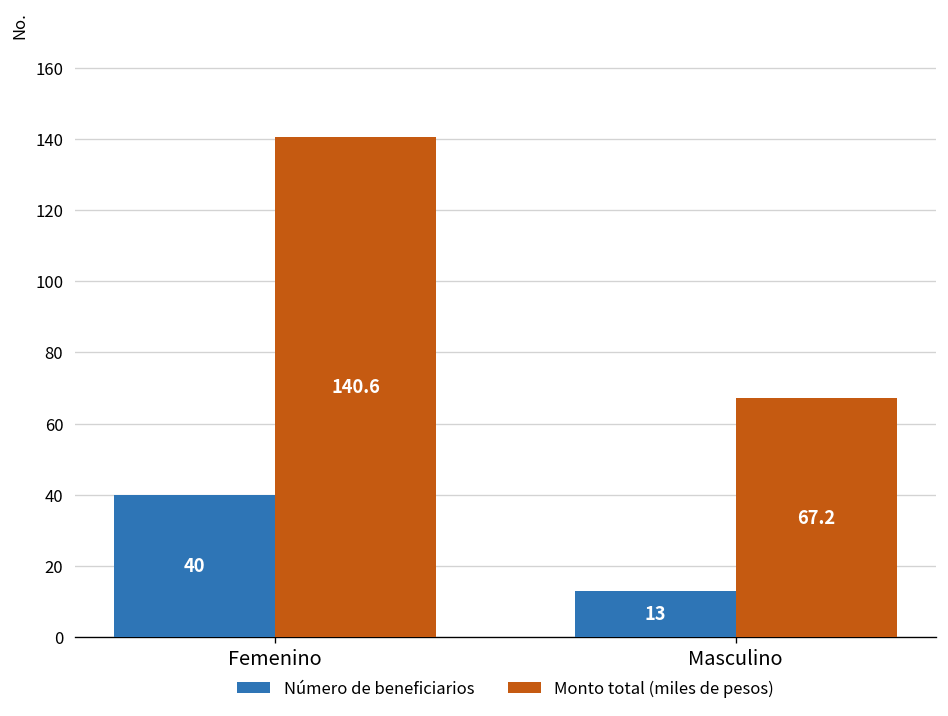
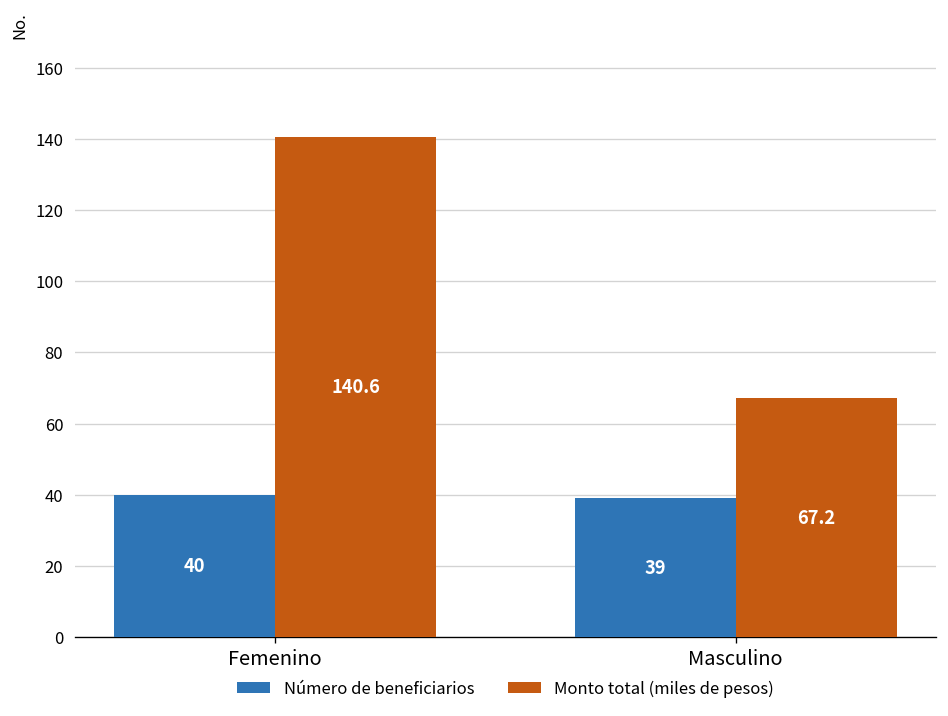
Número de beneficiarios, Masculino: 13 -> 39
